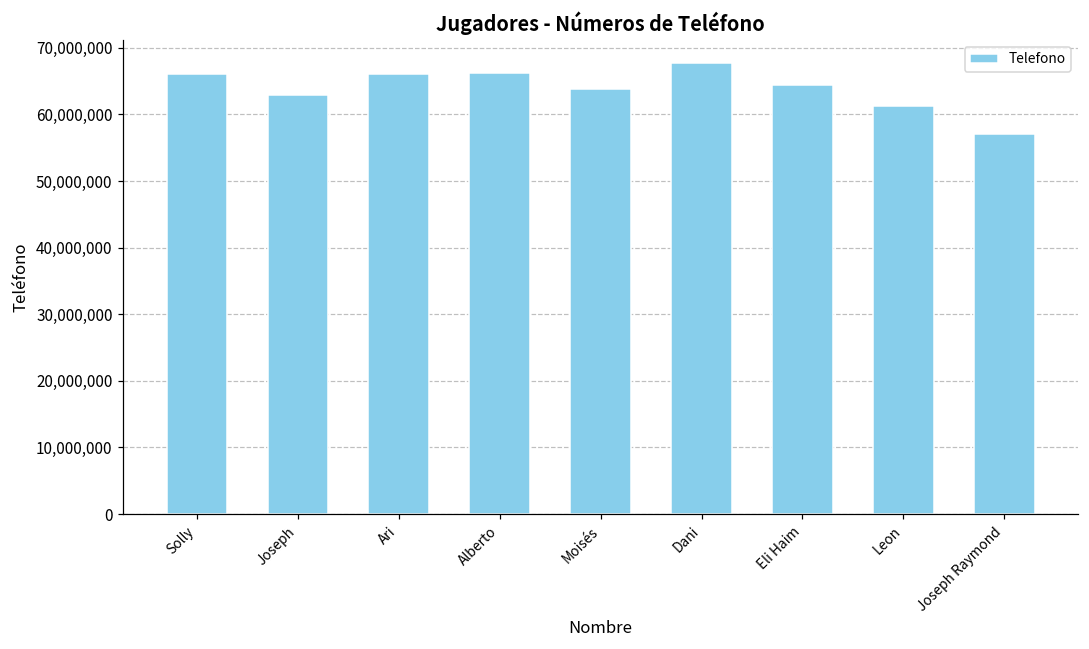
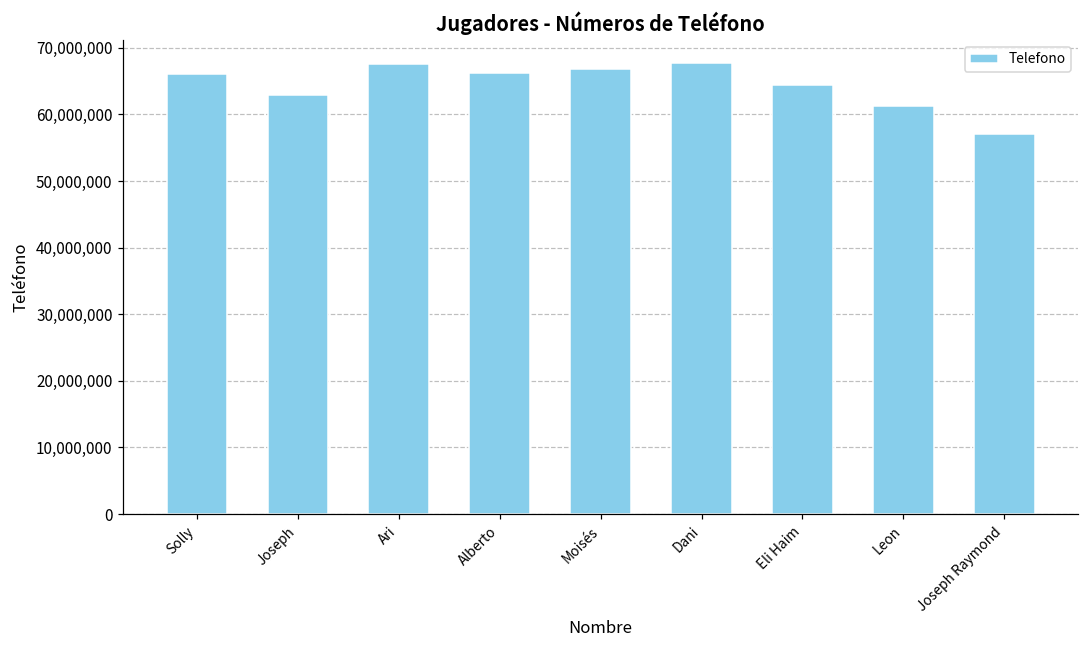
Ari: 66,000,000 -> 68,000,000
Moisés: 64,000,000 -> 67,000,000
